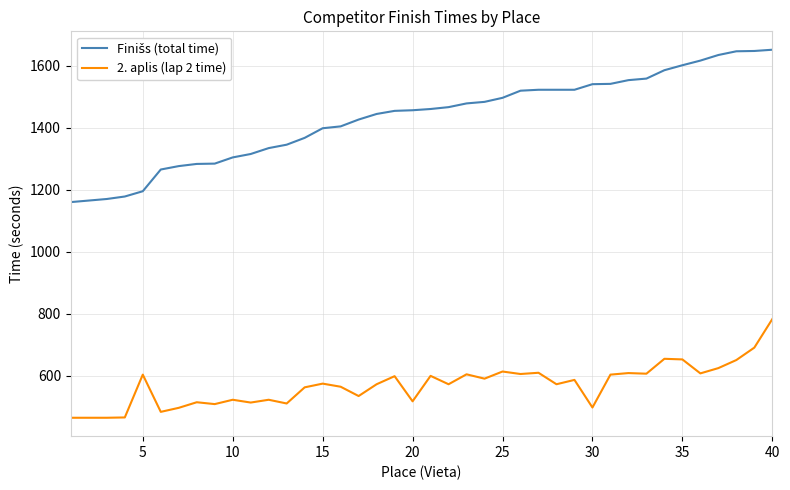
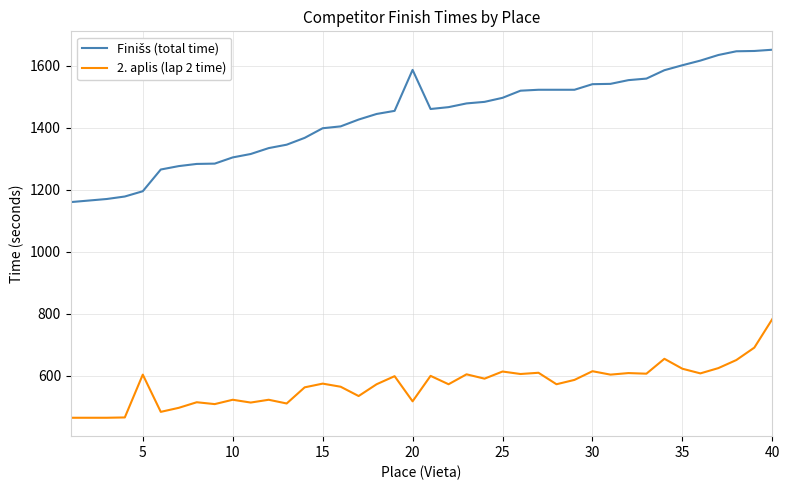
Finišs (total time), 20: 1460 -> 1590
2. aplis (lap 2 time), 30: 500 -> 620
2. aplis (lap 2 time), 35: 650 -> 620
